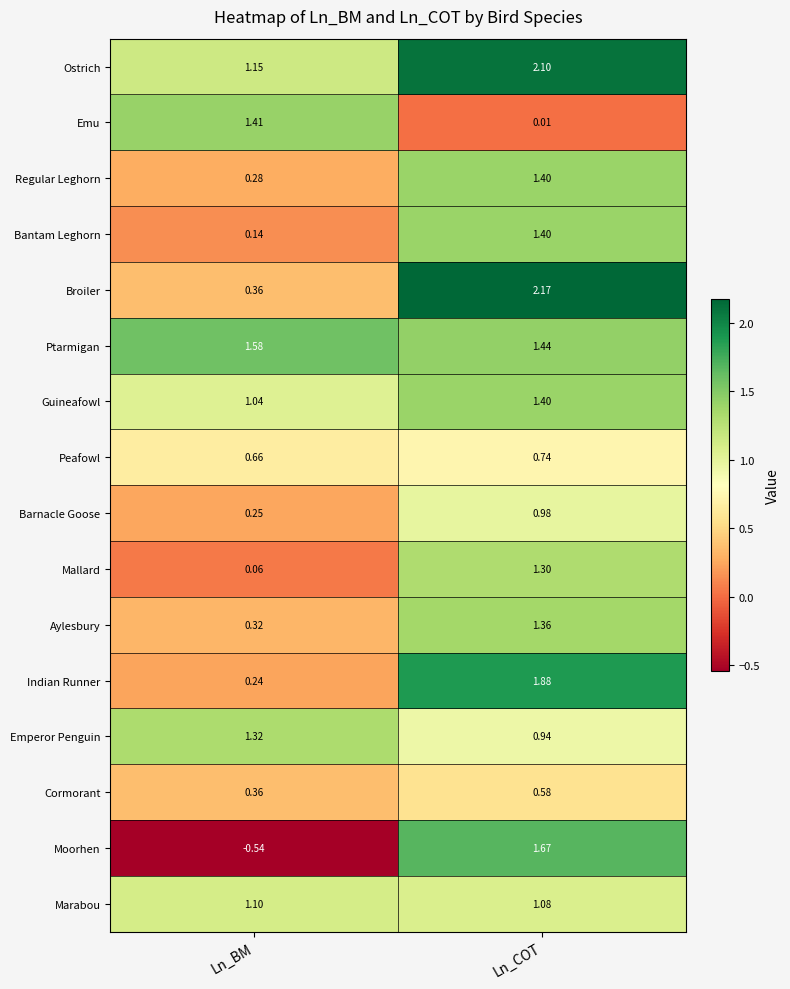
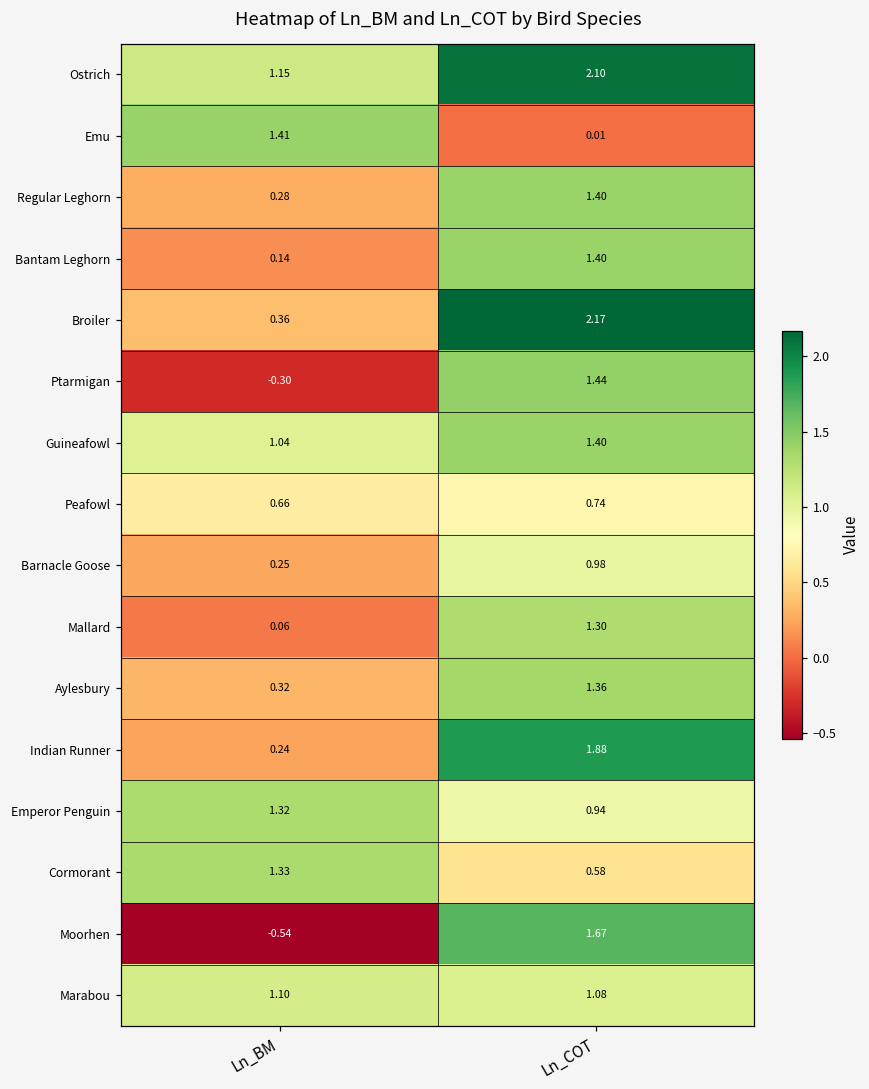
Ptarmigan, Ln_BM: 1.58 -> -0.30
Cormorant, Ln_BM: 0.36 -> 1.33
